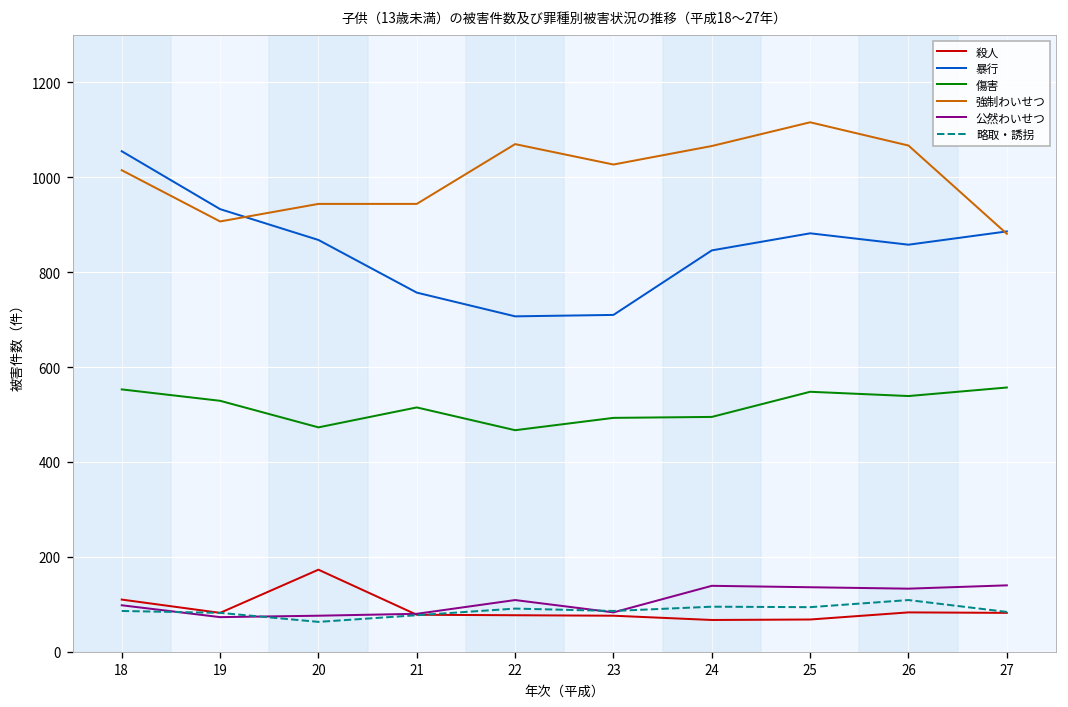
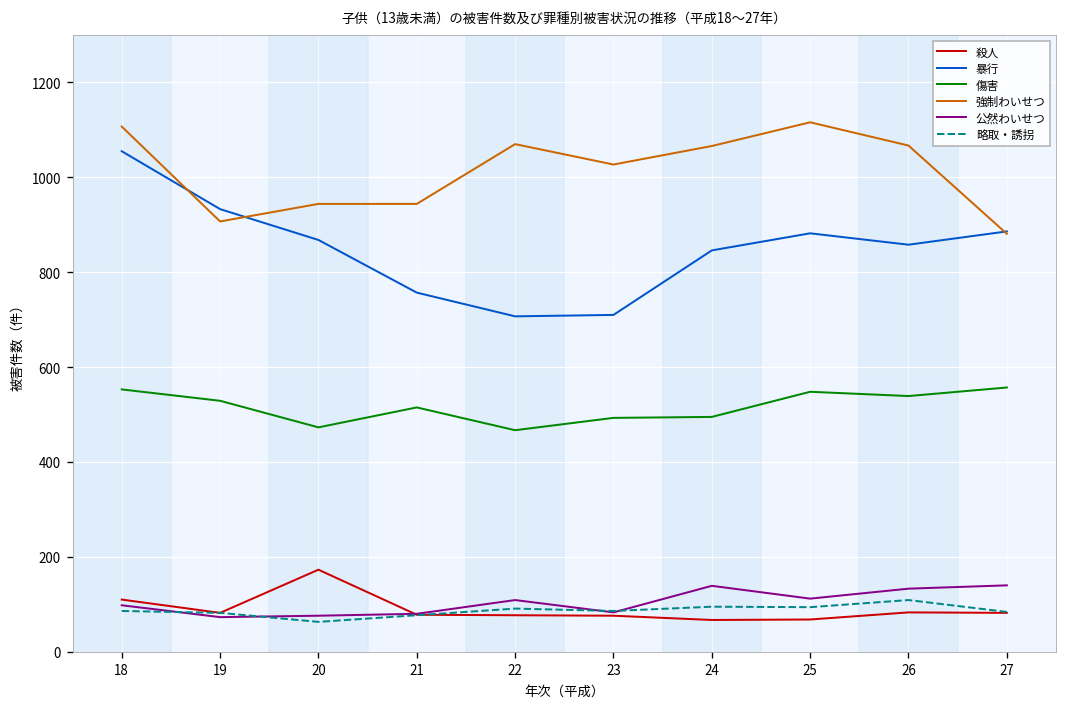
強制わいせつ, 18: 1020 -> 1110
公然わいせつ, 25: 140 -> 110
